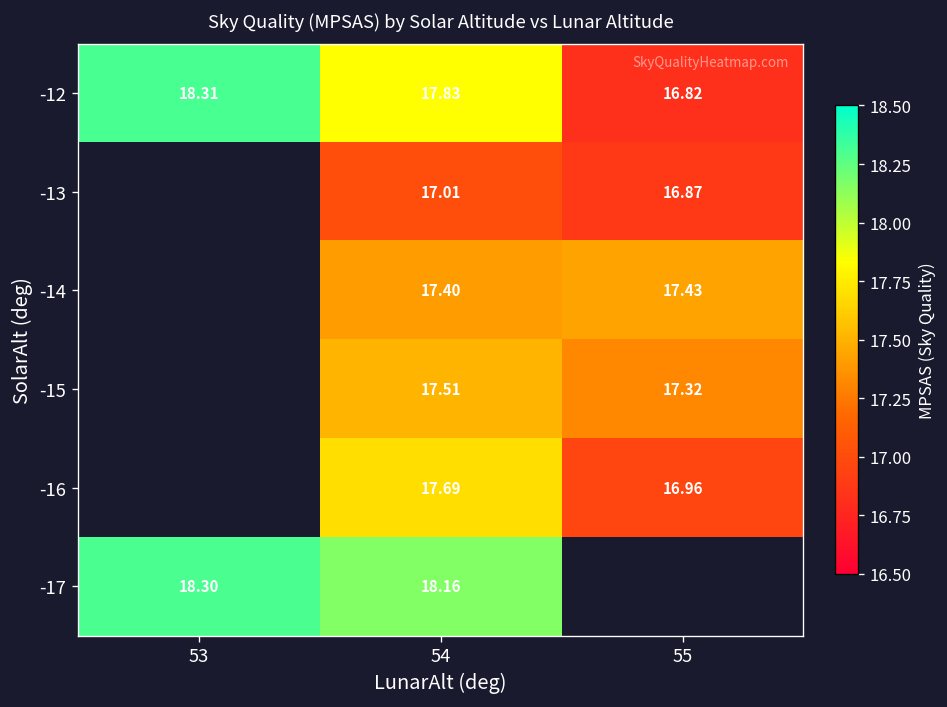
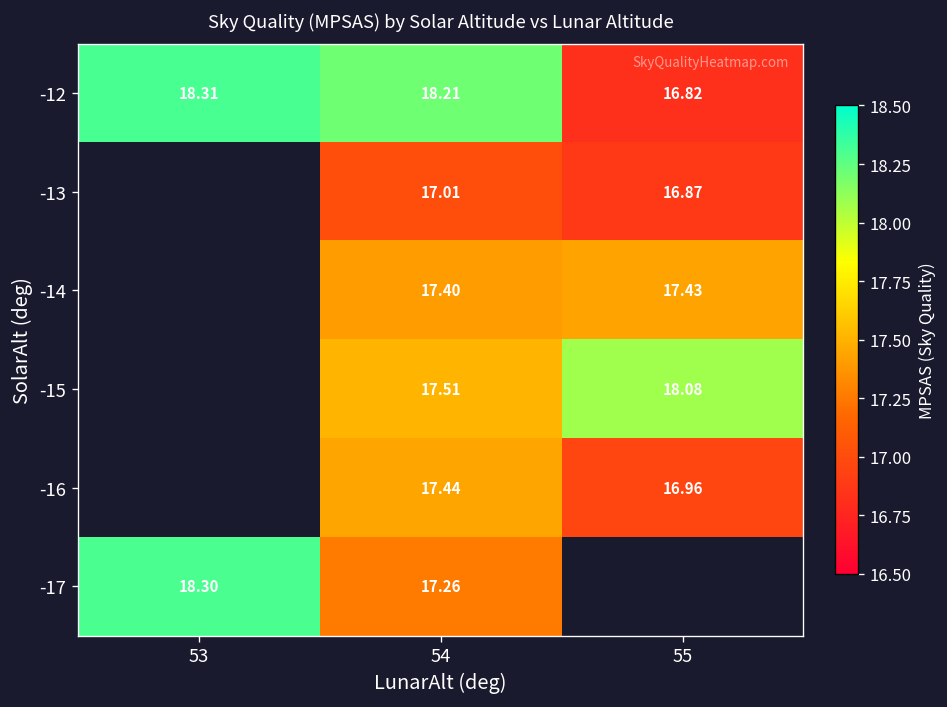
-12, 54: 17.83 -> 18.21
-15, 55: 17.32 -> 18.08
-16, 54: 17.69 -> 17.44
-17, 54: 18.16 -> 17.26
